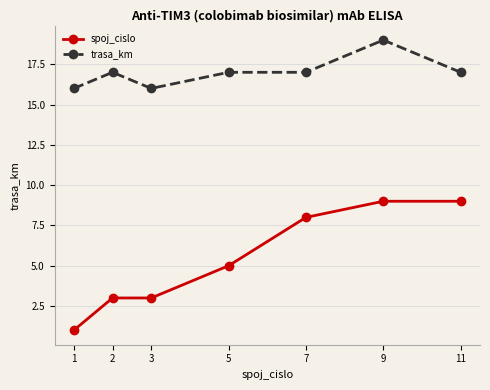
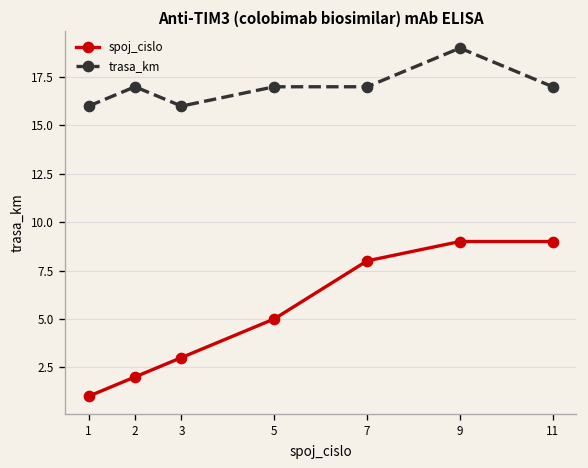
spoj_cislo, 2: 3 -> 2
